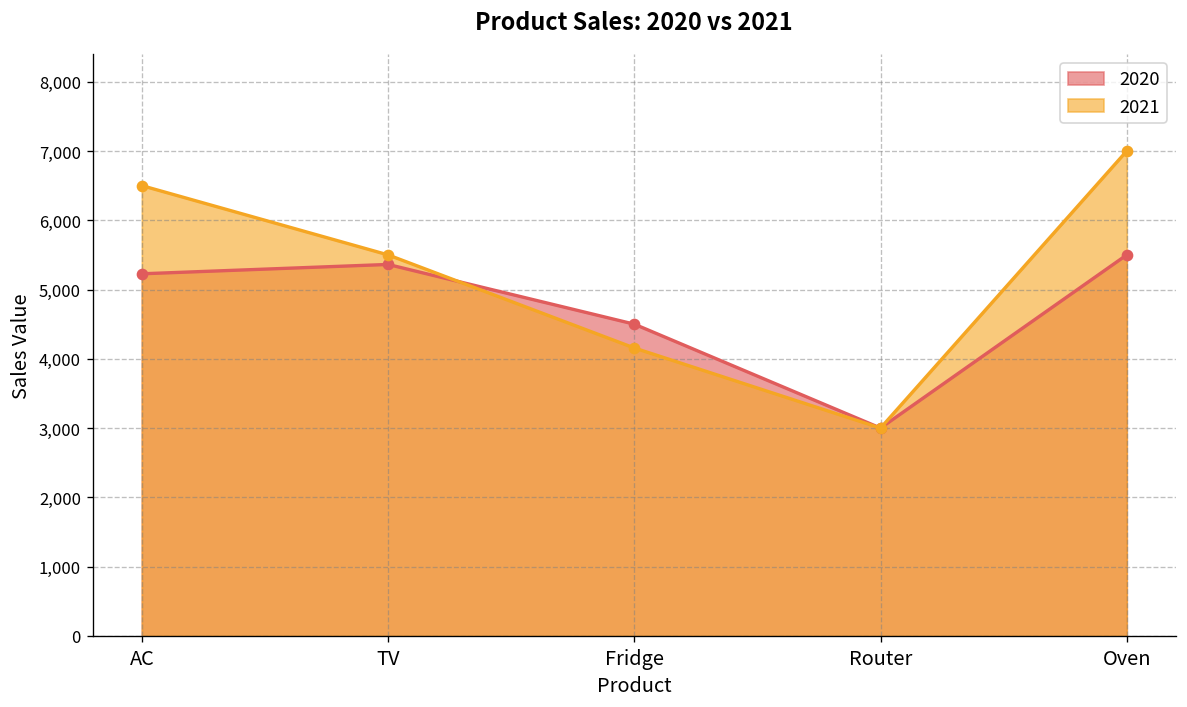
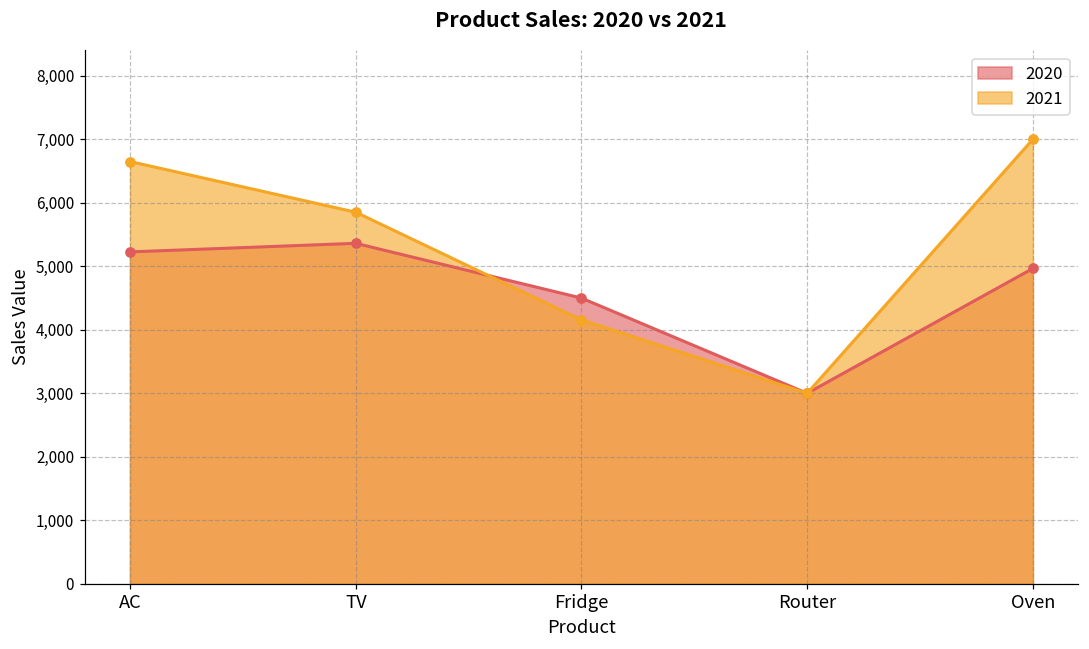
2021, AC: 6,500 -> 6,700
2021, TV: 5,500 -> 5,900
2020, Oven: 5,500 -> 5,000
